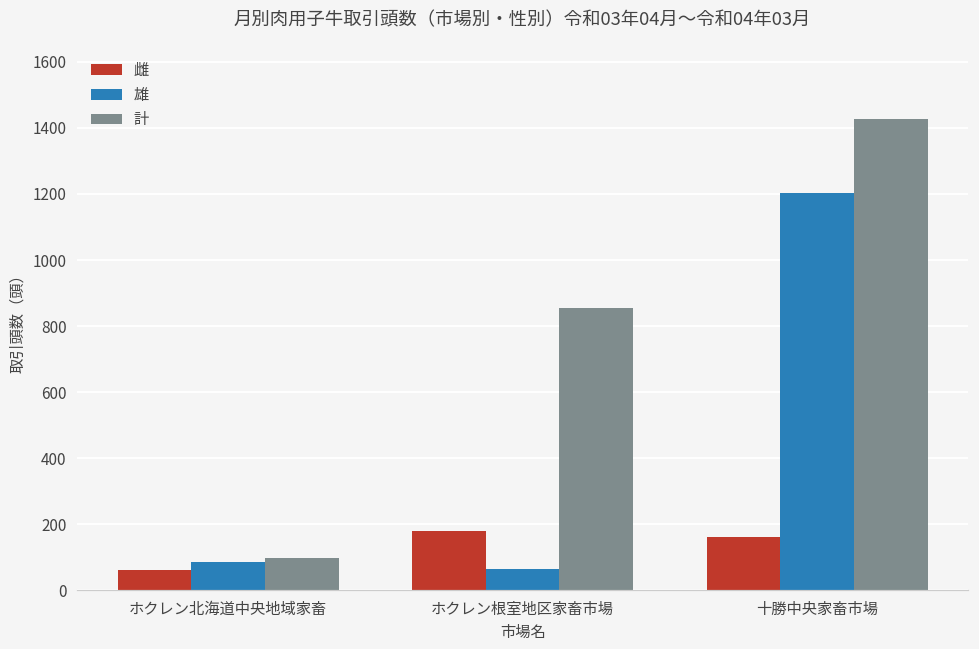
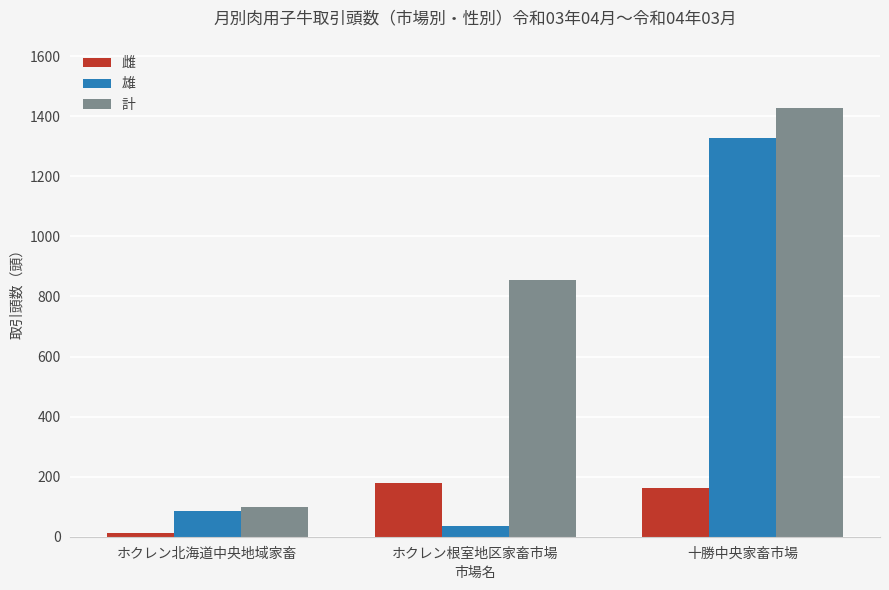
雌, ホクレン北海道中央地域家畜: 60 -> 10
雄, ホクレン根室地区家畜市場: 60 -> 40
雄, 十勝中央家畜市場: 1200 -> 1330
